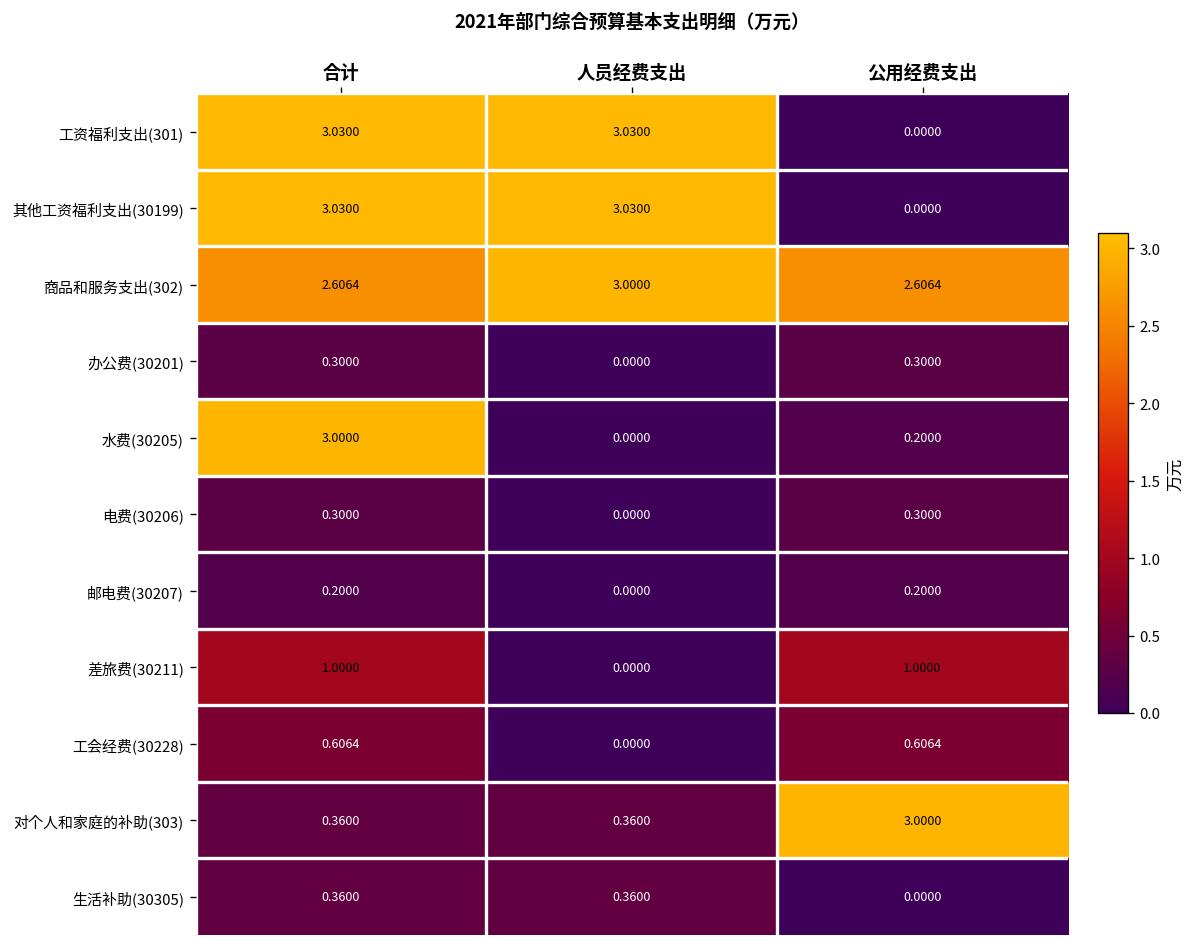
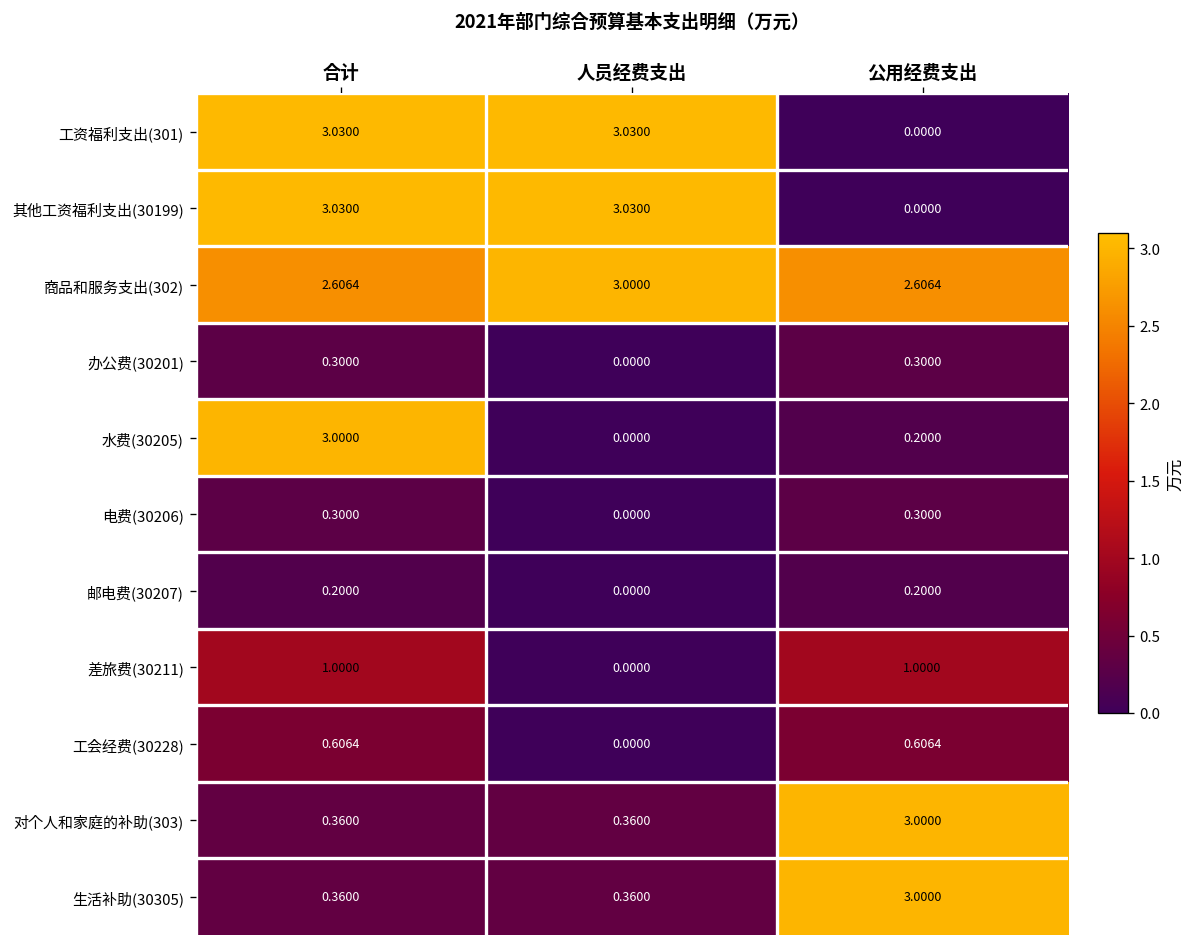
生活补助(30305), 公用经费支出: 0.0000 -> 3.0000
